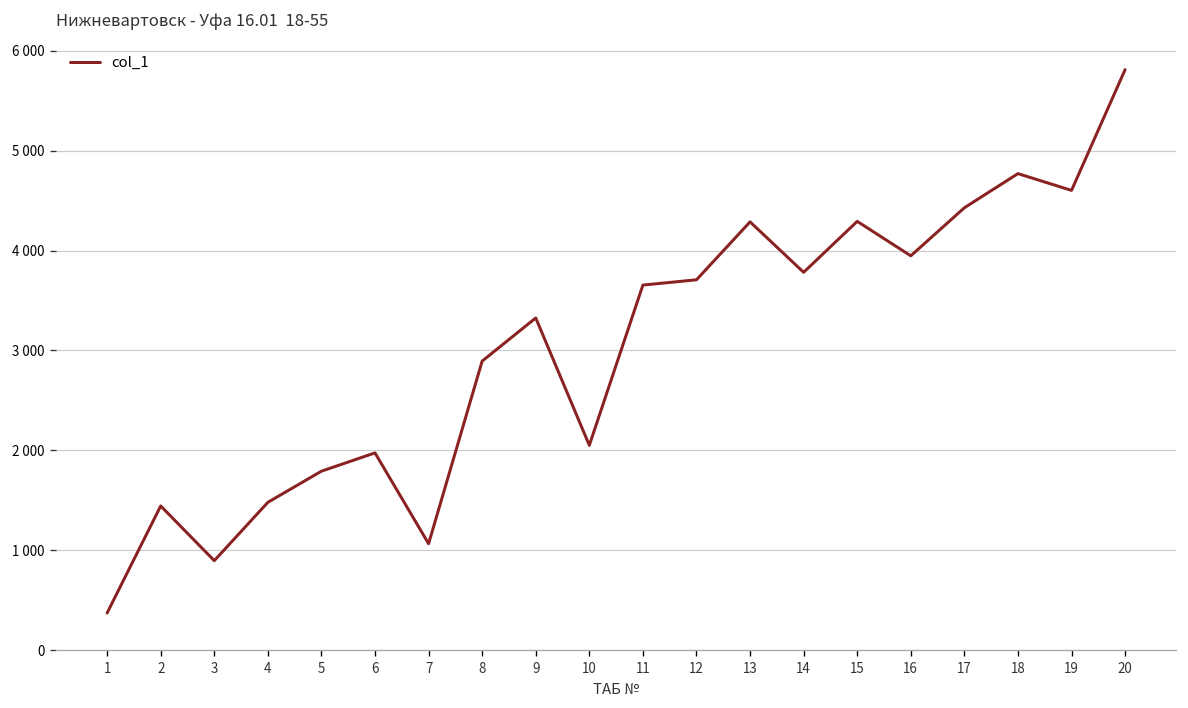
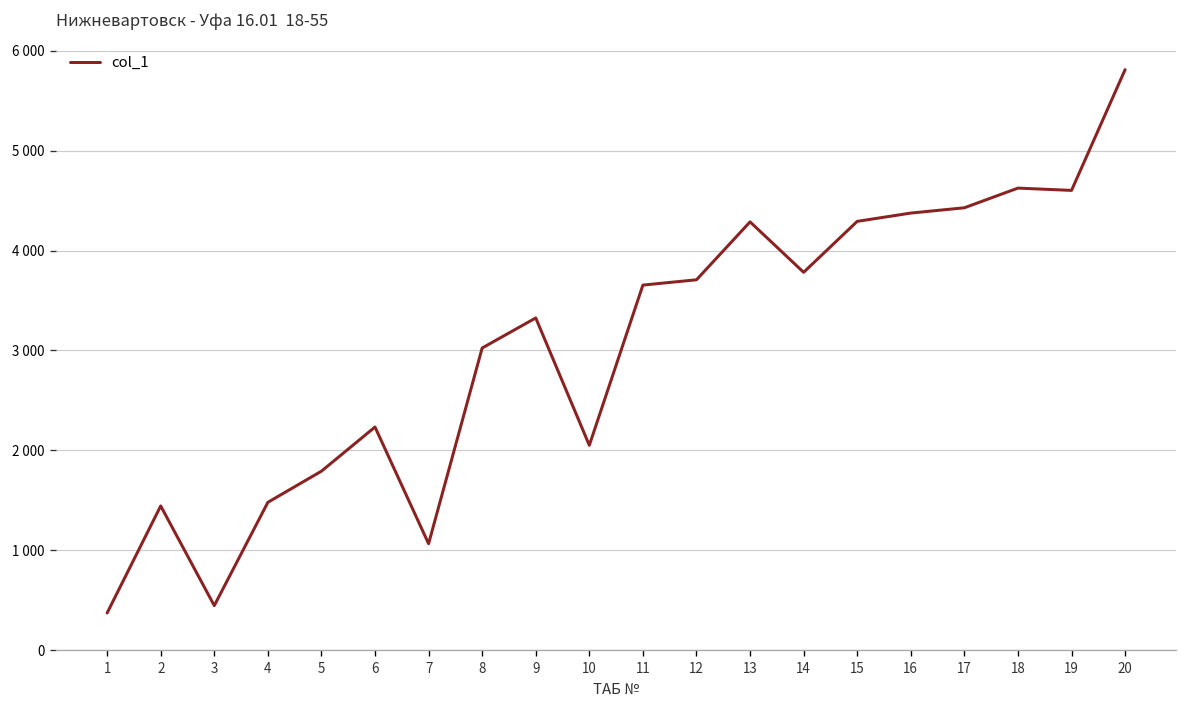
3: 900 -> 400
6: 2000 -> 2200
8: 2900 -> 3000
16: 3900 -> 4400
18: 4800 -> 4600
